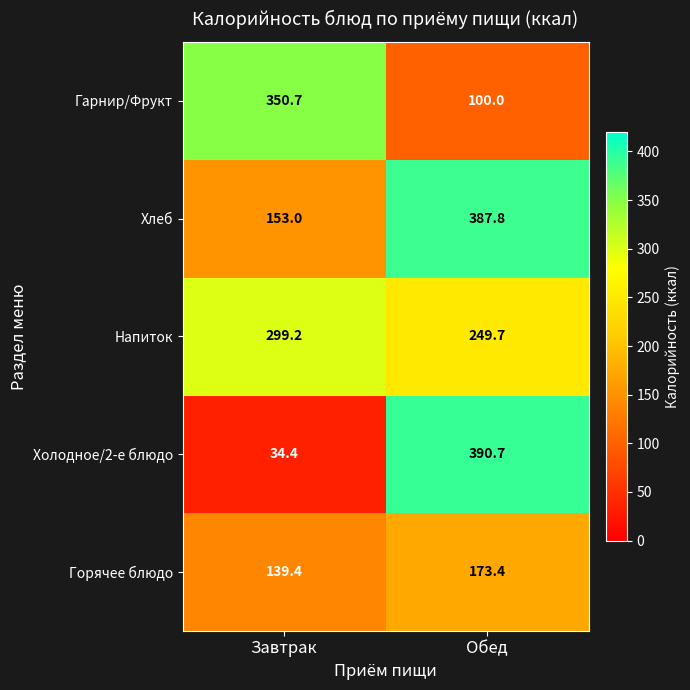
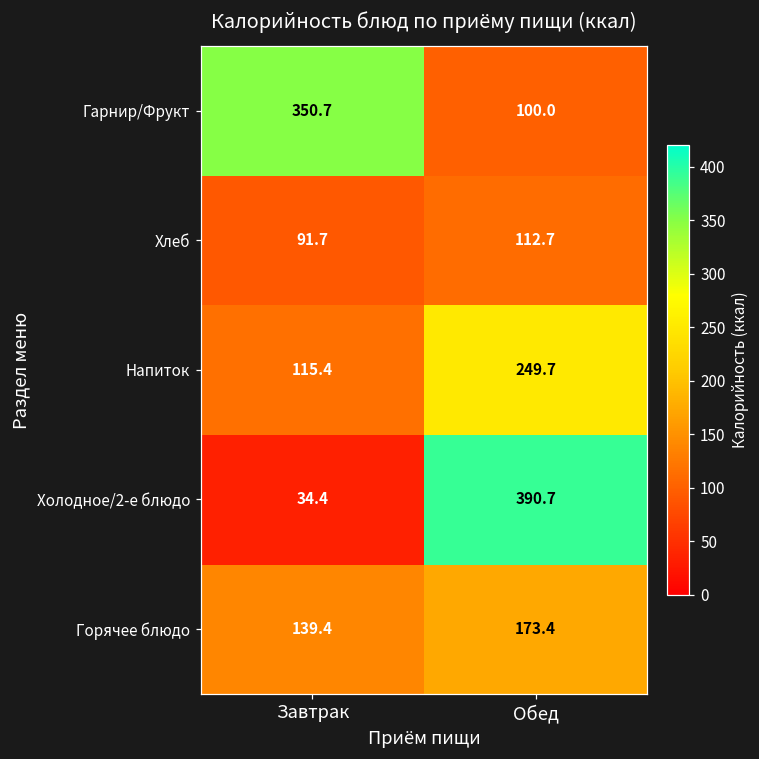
Хлеб, Завтрак: 153.0 -> 91.7
Хлеб, Обед: 387.8 -> 112.7
Напиток, Завтрак: 299.2 -> 115.4
